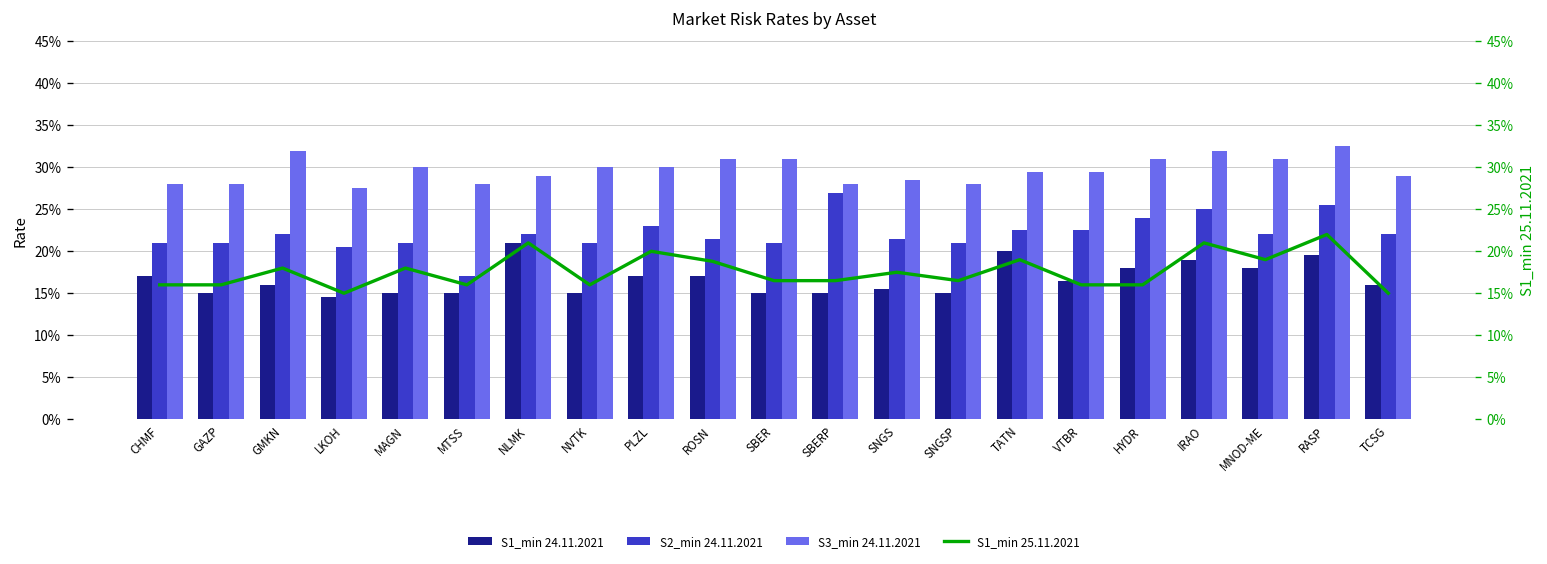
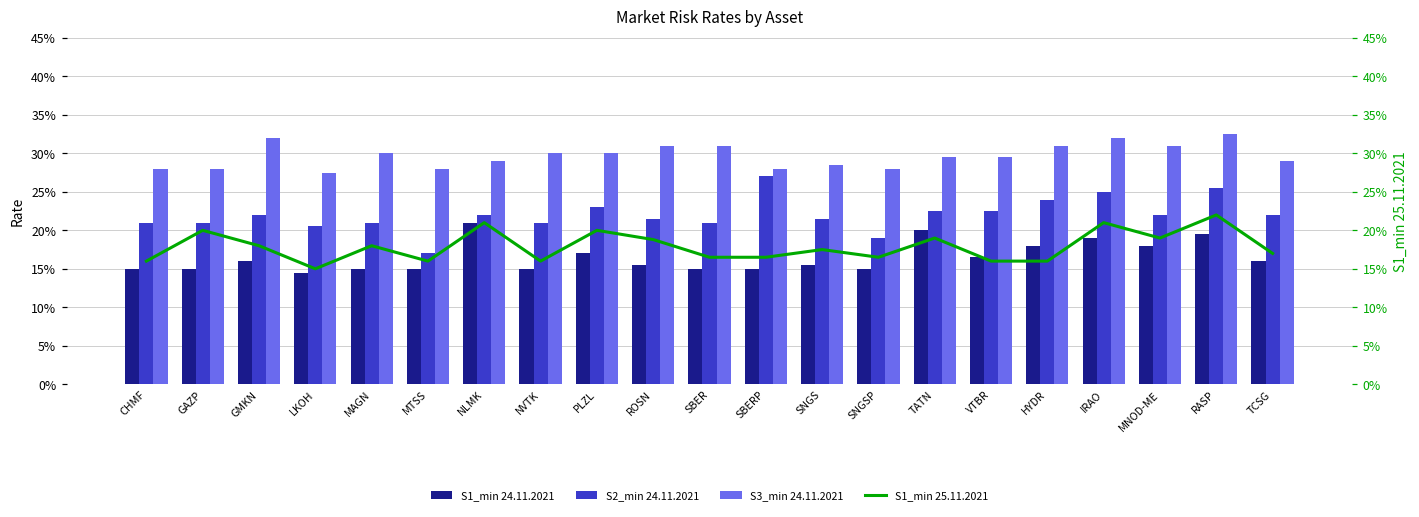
S1_min 24.11.2021, CHMF: 17% -> 15%
S1_min 24.11.2021, ROSN: 17% -> 16%
S2_min 24.11.2021, SNGSP: 21% -> 19%
S1_min 25.11.2021, GAZP: 16% -> 20%
S1_min 25.11.2021, TCSG: 15% -> 17%
